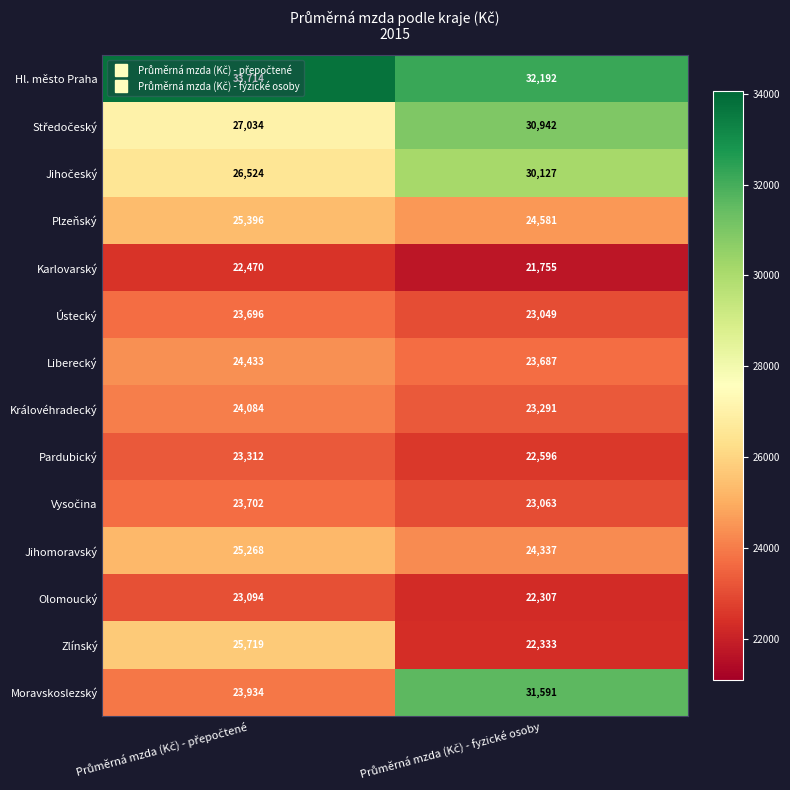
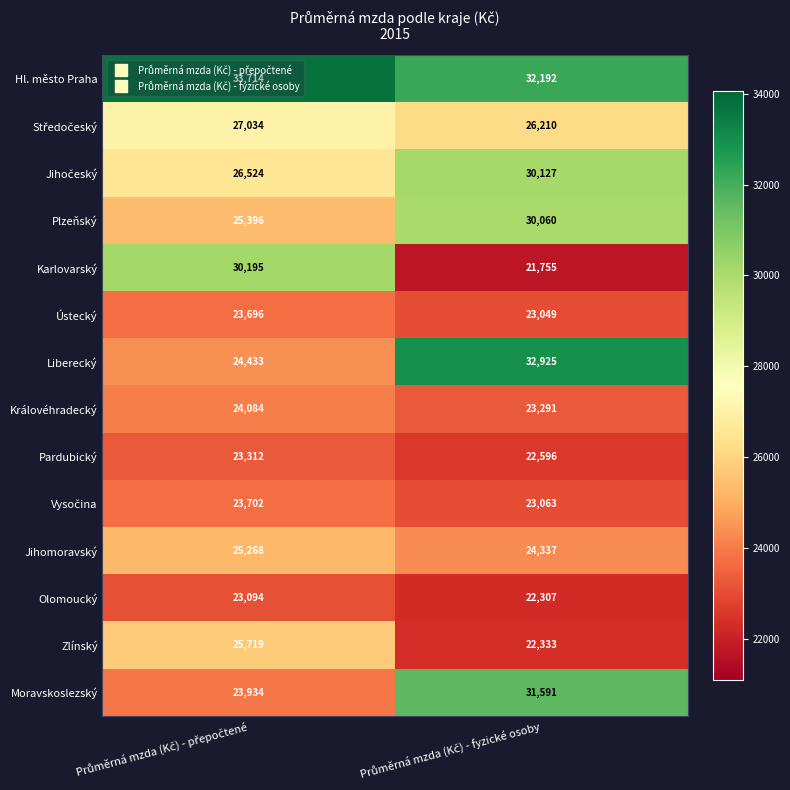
Středočeský, Průměrná mzda (Kč) - fyzické osoby: 30,942 -> 26,210
Plzeňský, Průměrná mzda (Kč) - fyzické osoby: 24,581 -> 30,060
Karlovarský, Průměrná mzda (Kč) - přepočtené: 22,470 -> 30,195
Liberecký, Průměrná mzda (Kč) - fyzické osoby: 23,687 -> 32,925
